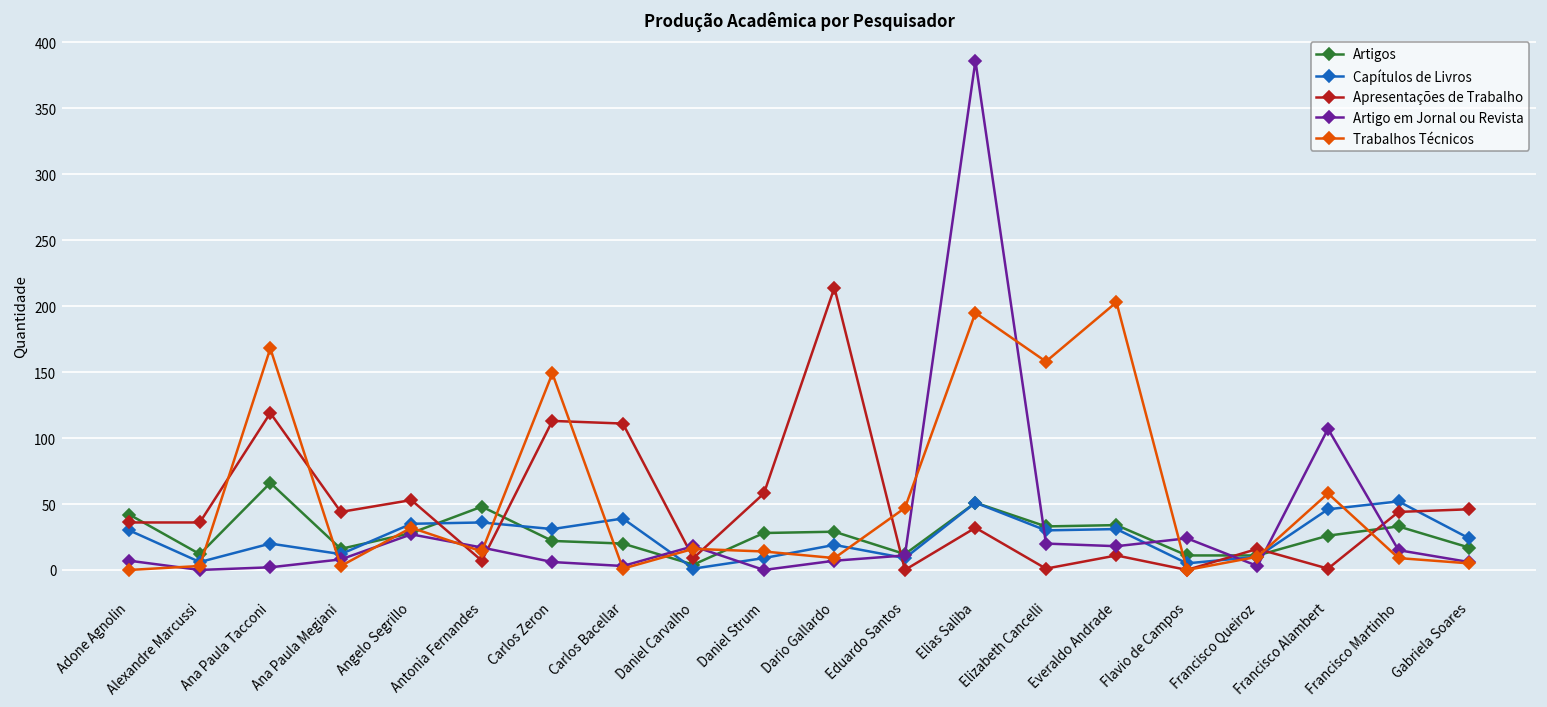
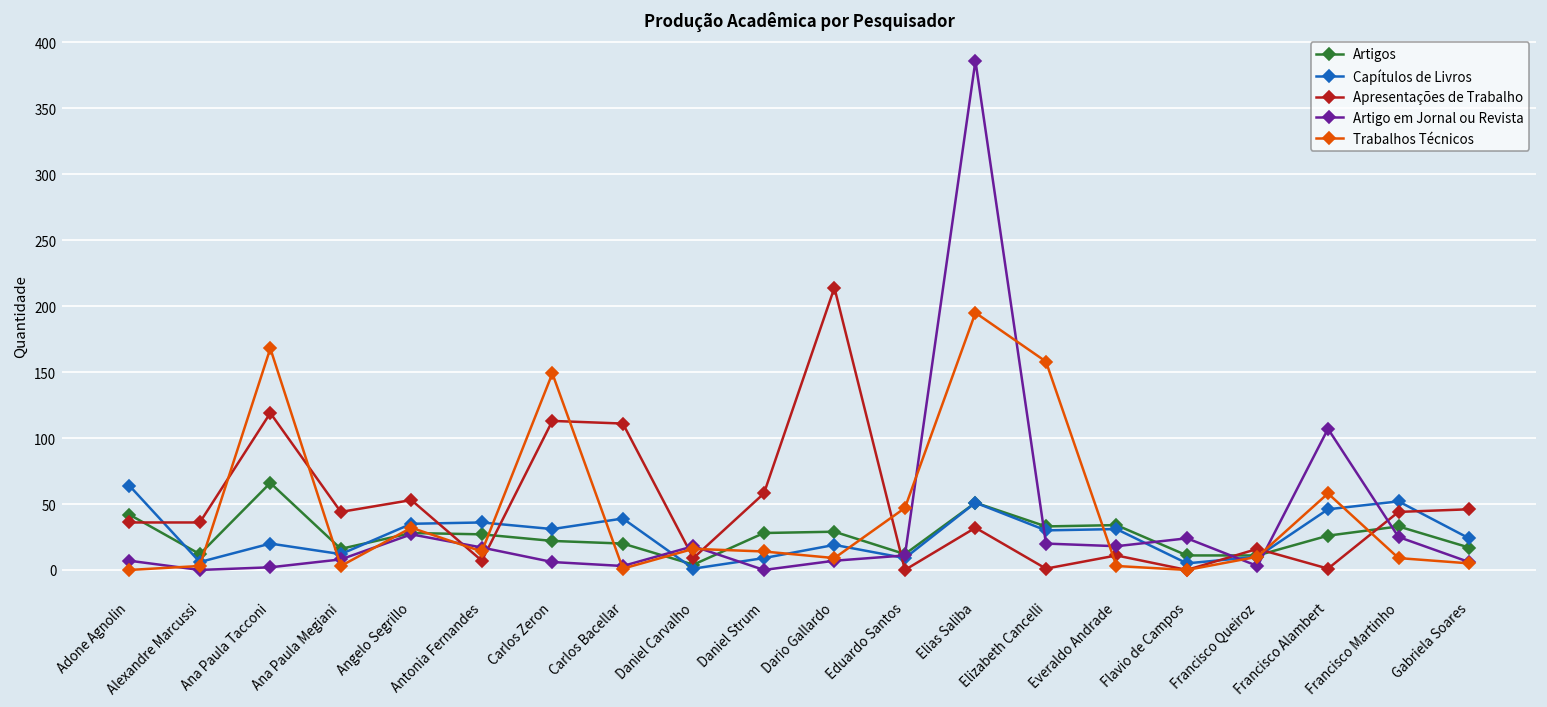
Capítulos de Livros, Adone Agnolin: 30 -> 64
Artigos, Antonia Fernandes: 48 -> 27
Trabalhos Técnicos, Everaldo Andrade: 203 -> 3
Artigo em Jornal ou Revista, Francisco Martinho: 15 -> 25
